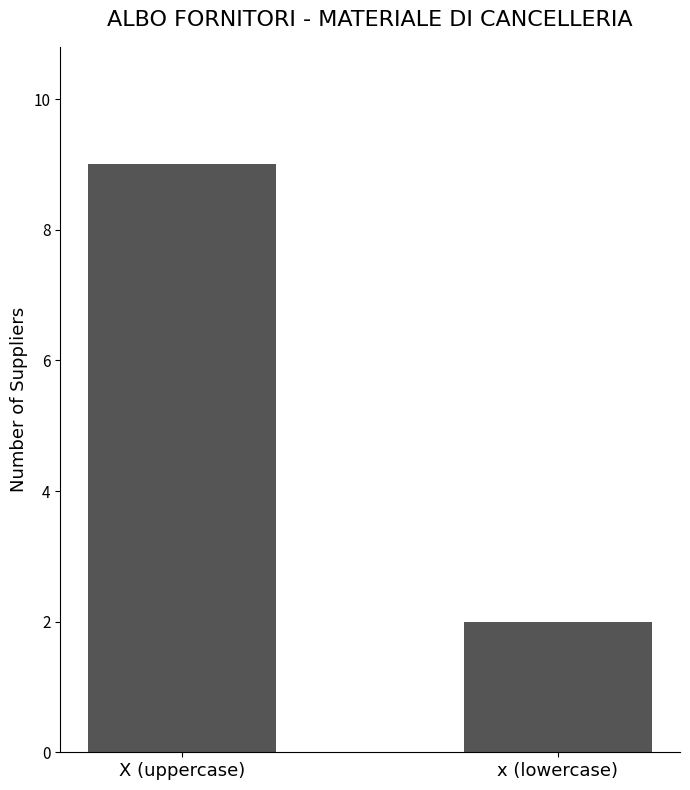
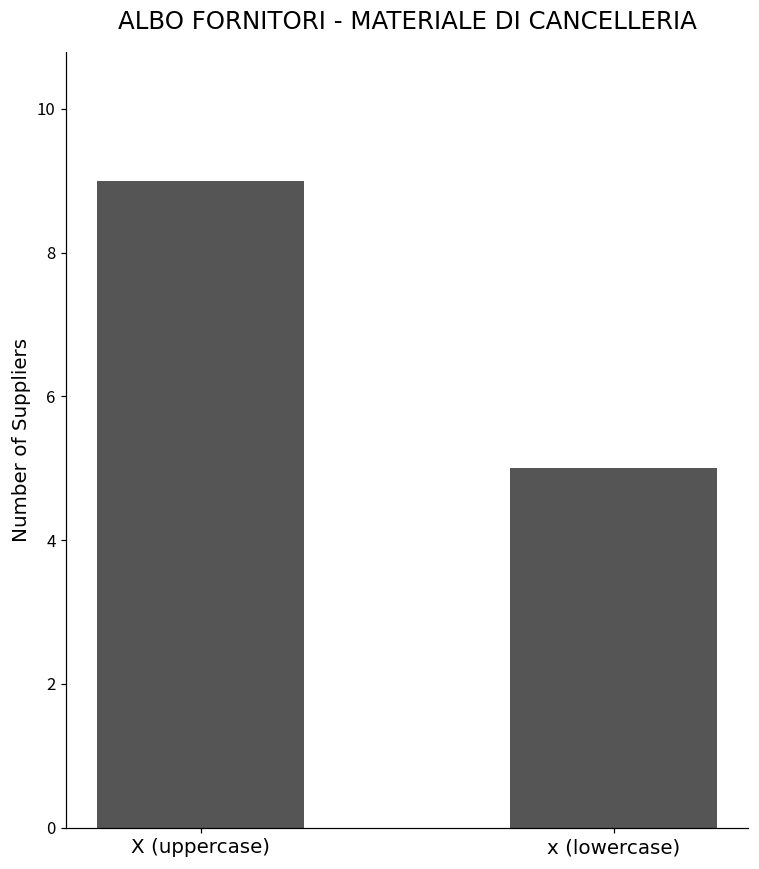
x (lowercase): 2 -> 5
